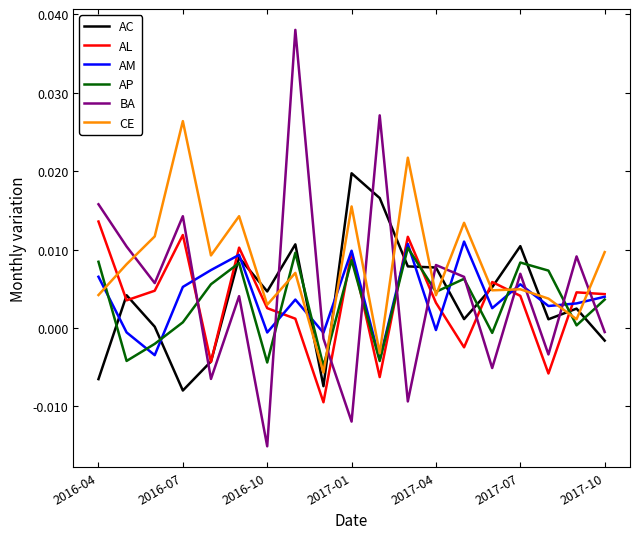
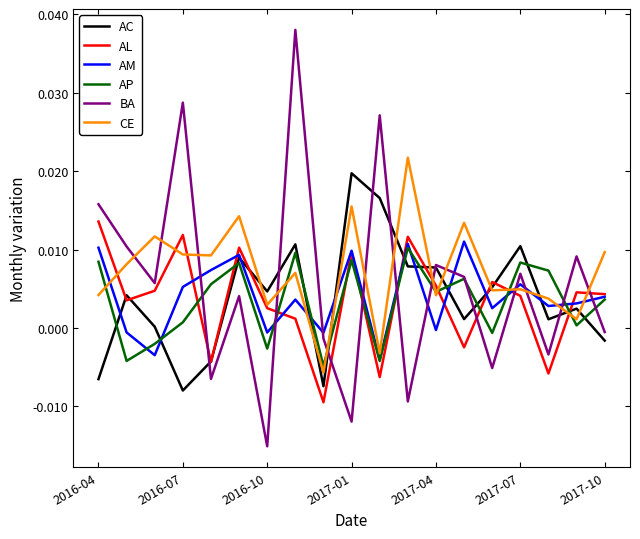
AM, 2016-04: 0.007 -> 0.010
BA, 2016-07: 0.014 -> 0.029
CE, 2016-07: 0.026 -> 0.009
AP, 2016-10: -0.004 -> -0.003
AL, 2017-04: 0.003 -> 0.005
